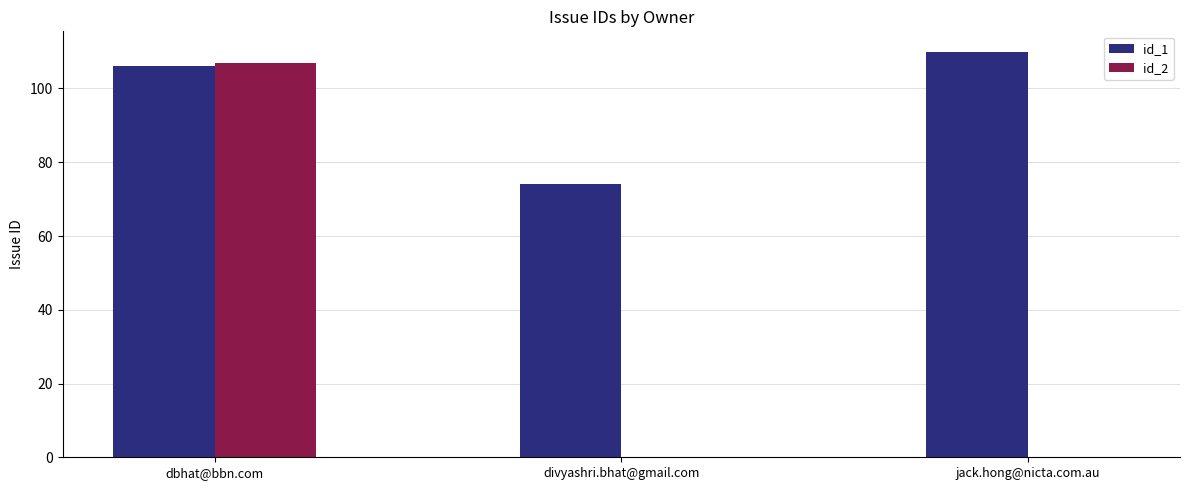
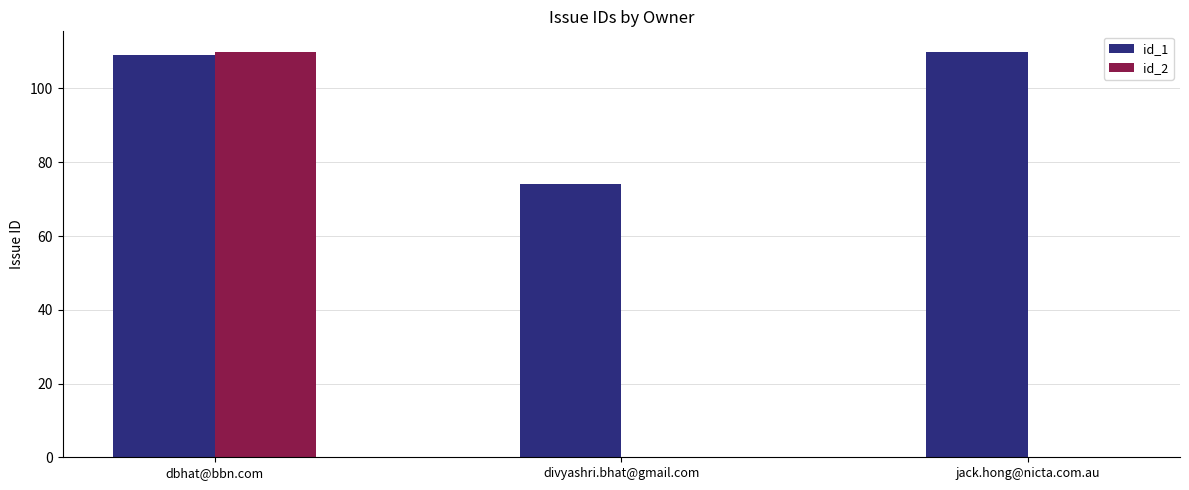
id_1, dbhat@bbn.com: 106 -> 109
id_2, dbhat@bbn.com: 107 -> 110
